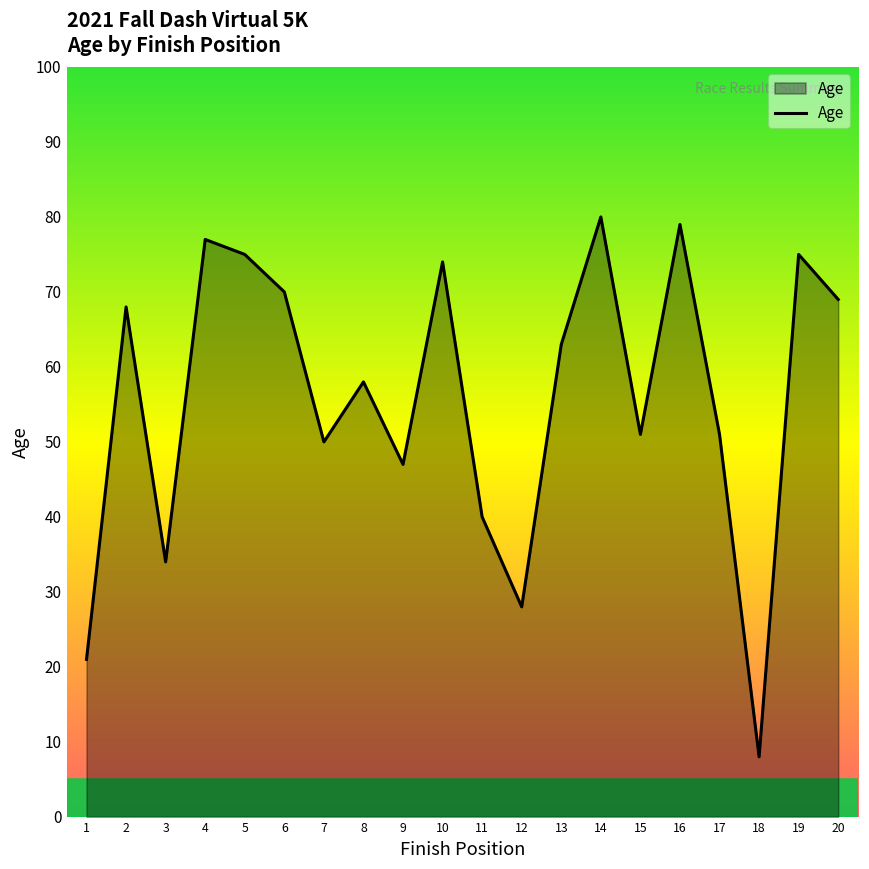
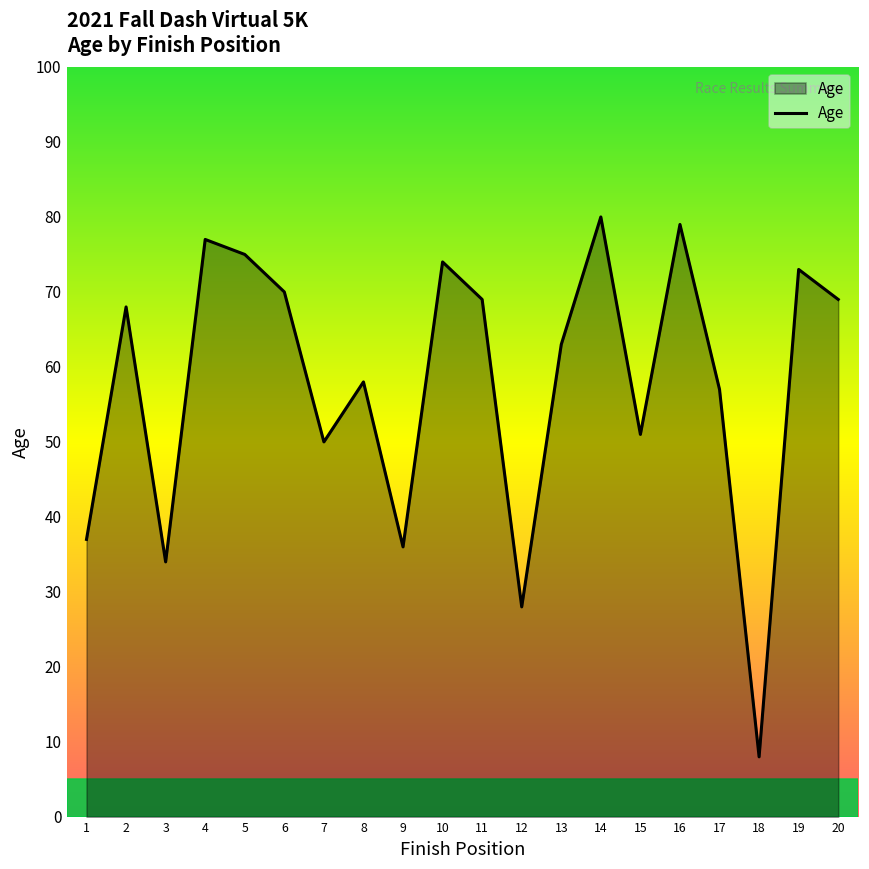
1: 21 -> 37
9: 47 -> 36
11: 40 -> 69
17: 51 -> 57
19: 75 -> 73
